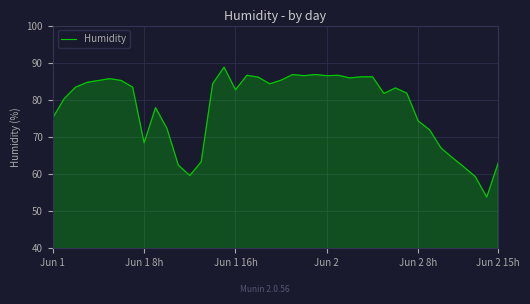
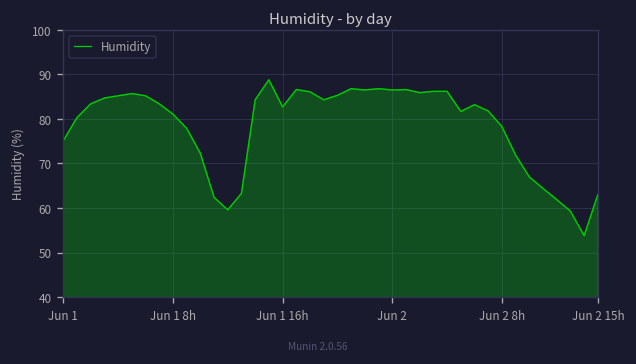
Jun 1 8h: 68 -> 81
Jun 2 8h: 74 -> 78
